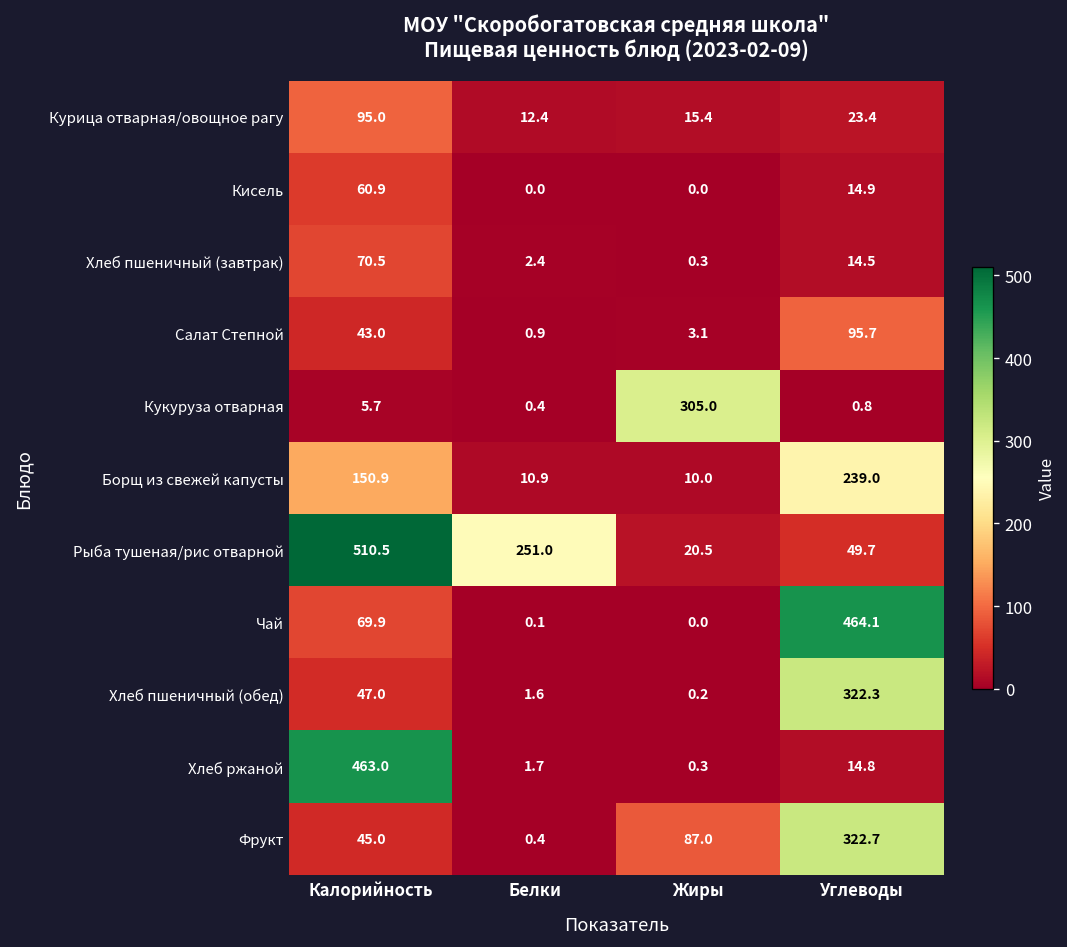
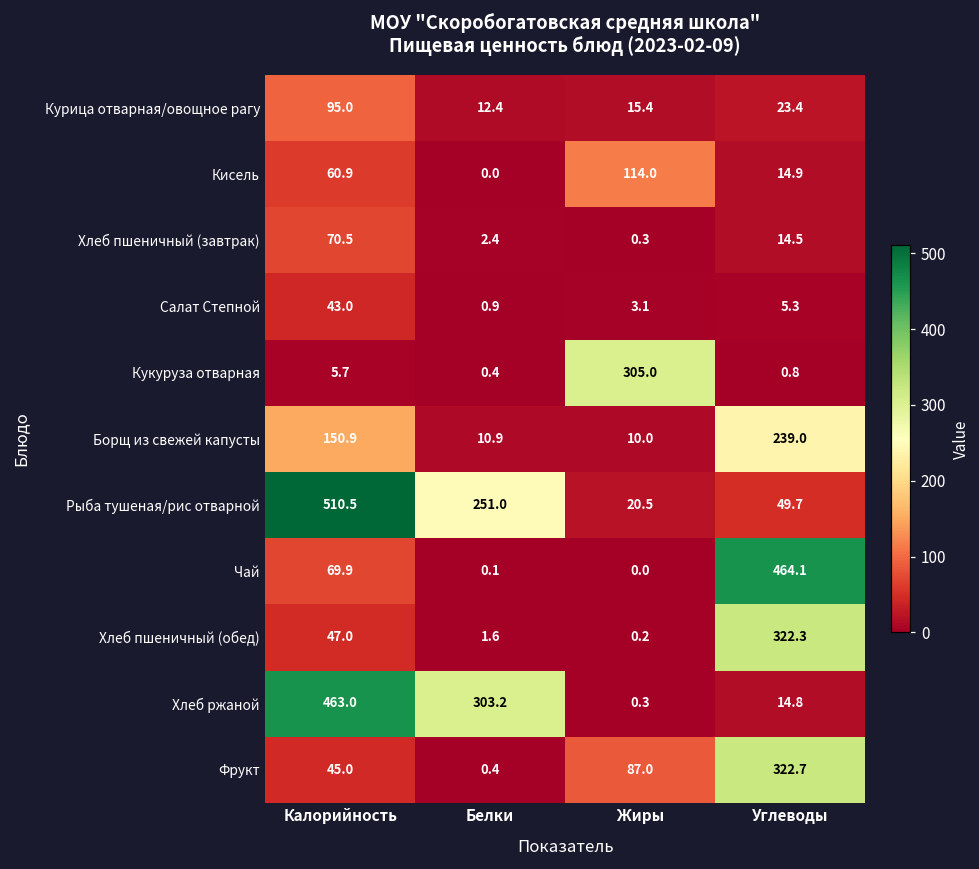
Кисель, Жиры: 0.0 -> 114.0
Салат Степной, Углеводы: 95.7 -> 5.3
Хлеб ржаной, Белки: 1.7 -> 303.2
